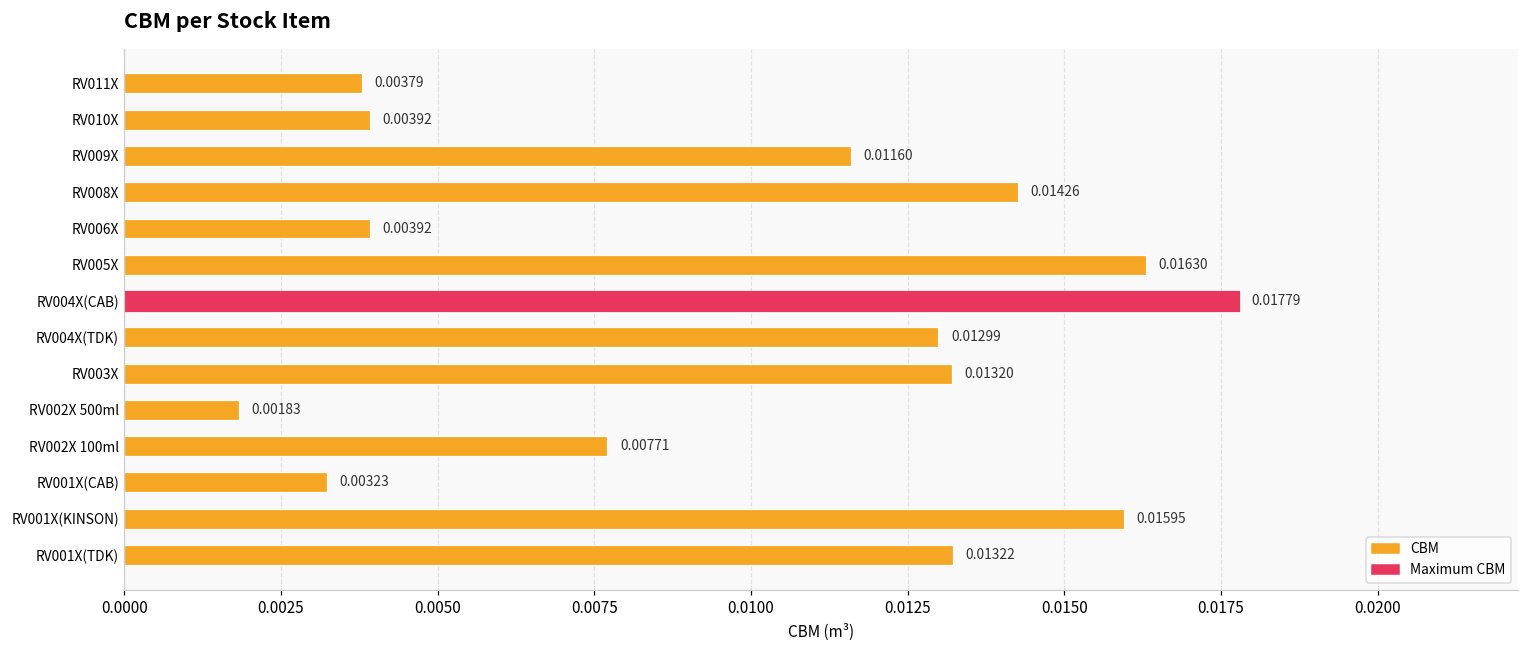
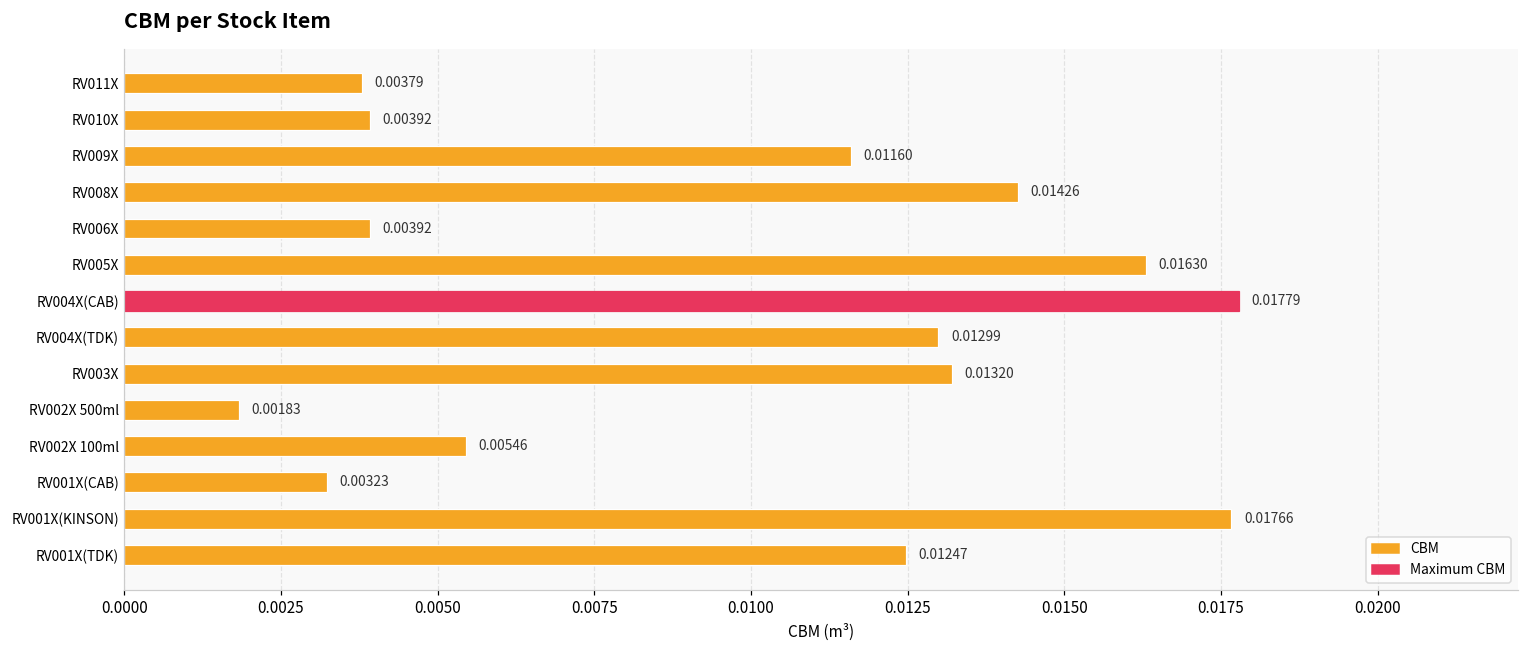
RV002X 100ml: 0.00771 -> 0.00546
RV001X(KINSON): 0.01595 -> 0.01766
RV001X(TDK): 0.01322 -> 0.01247
